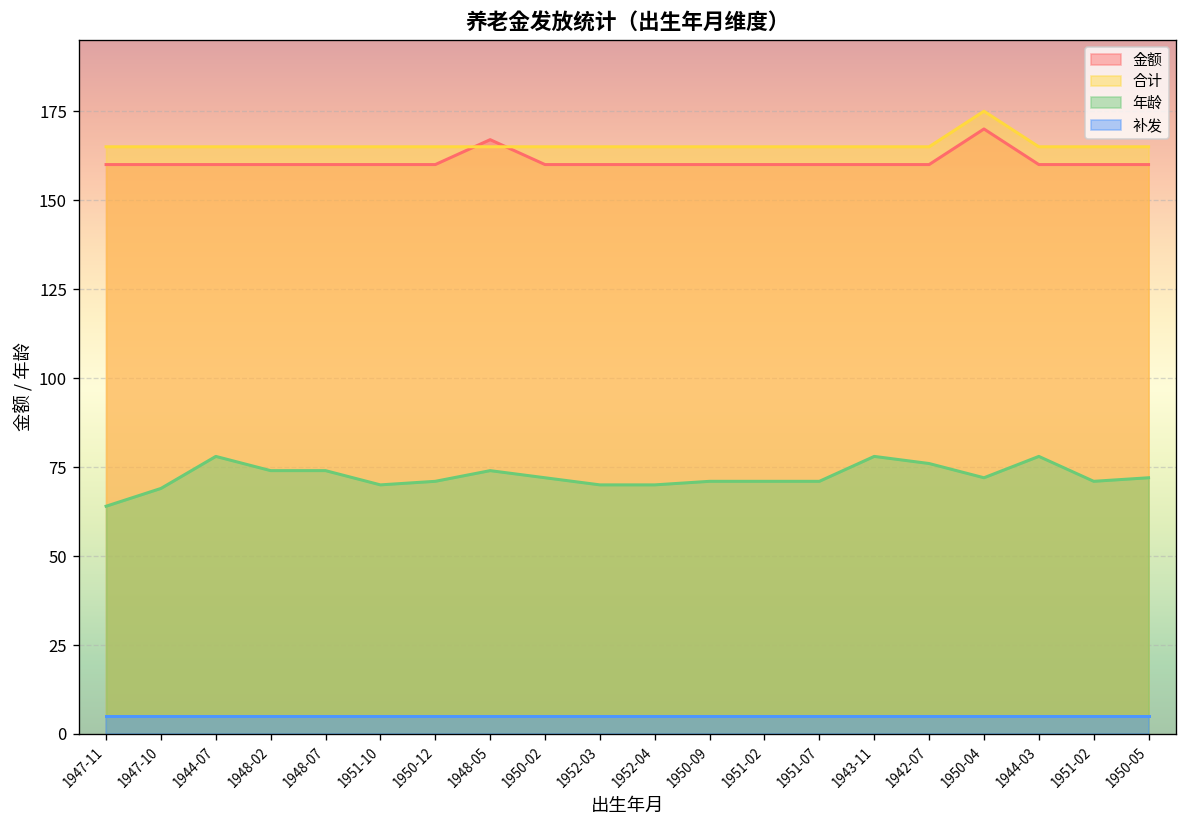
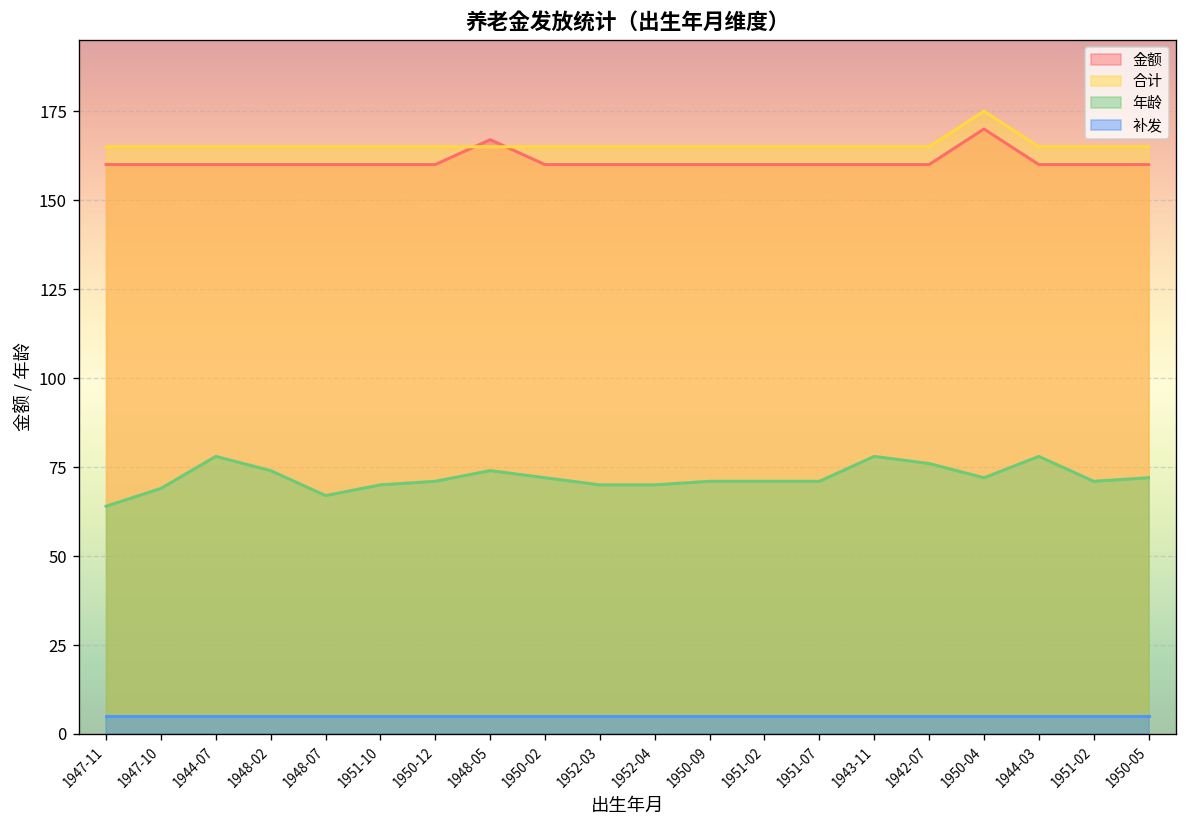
年龄, 1948-07: 74 -> 67
